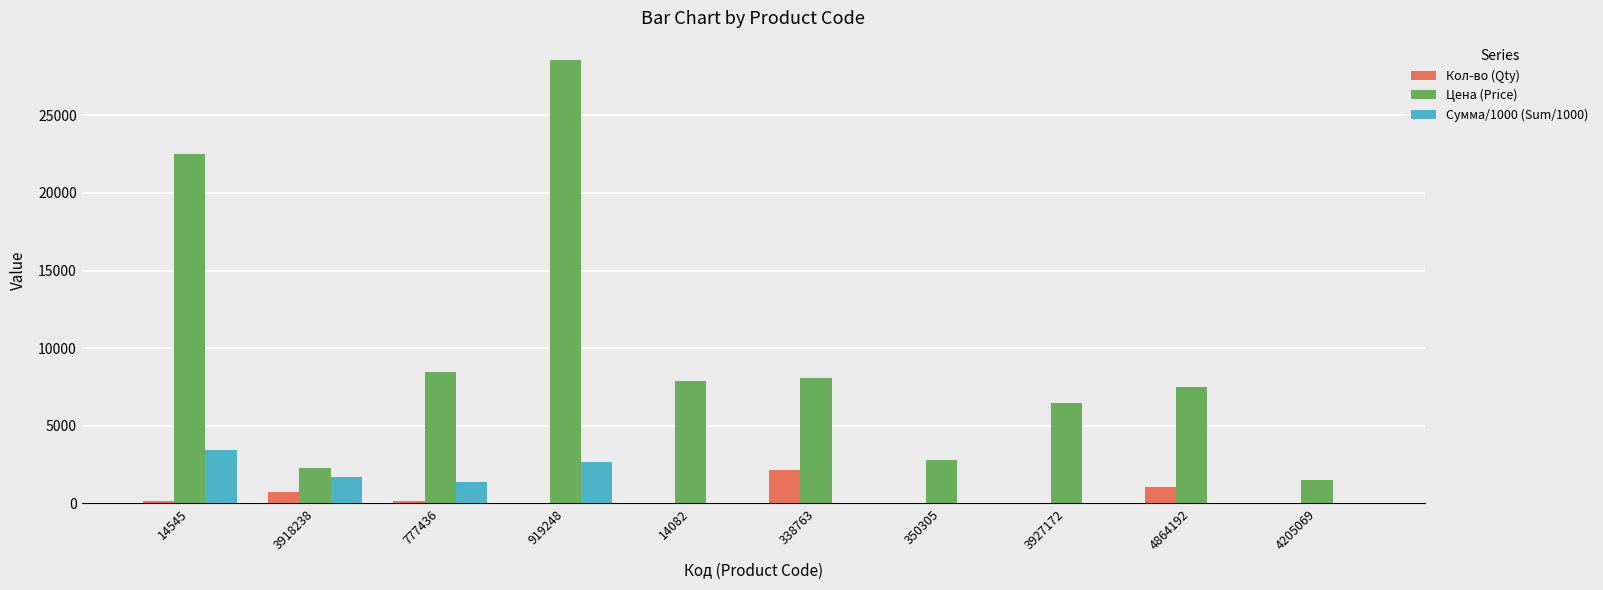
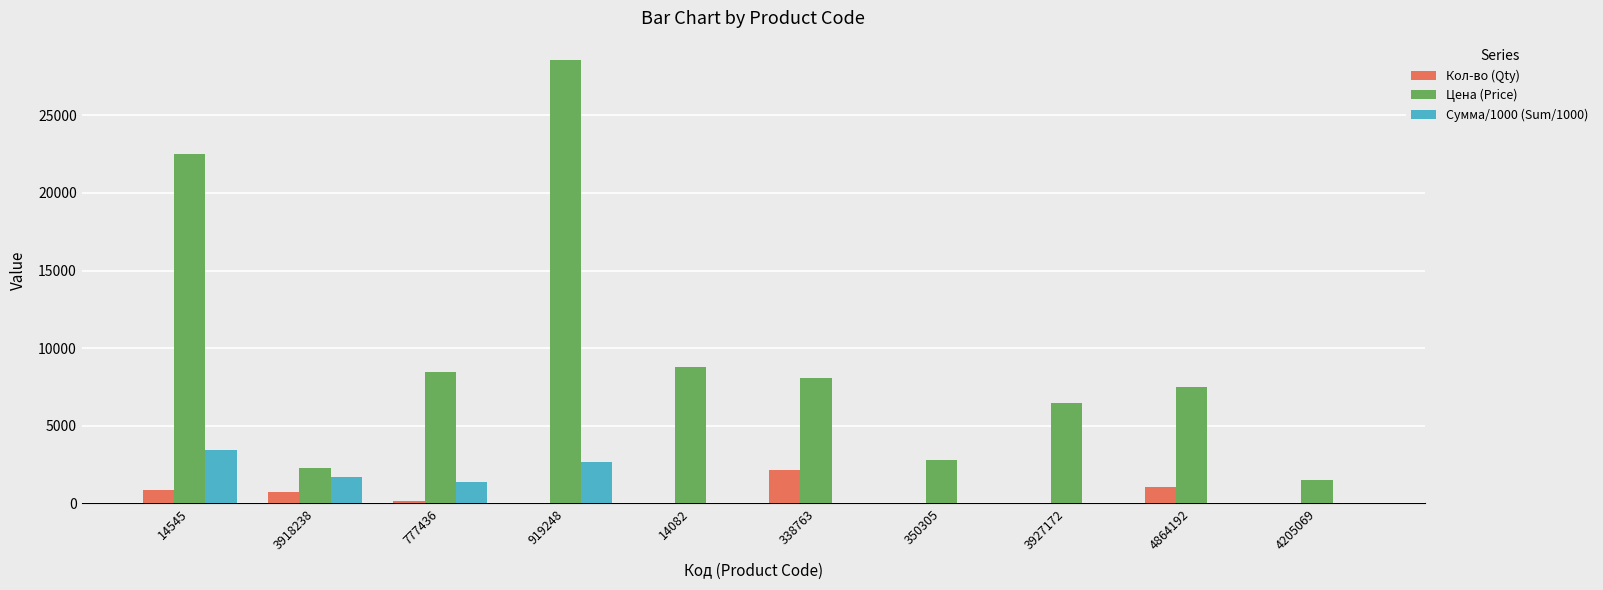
Кол-во (Qty), 14545: 100 -> 800
Цена (Price), 14082: 7900 -> 8800
